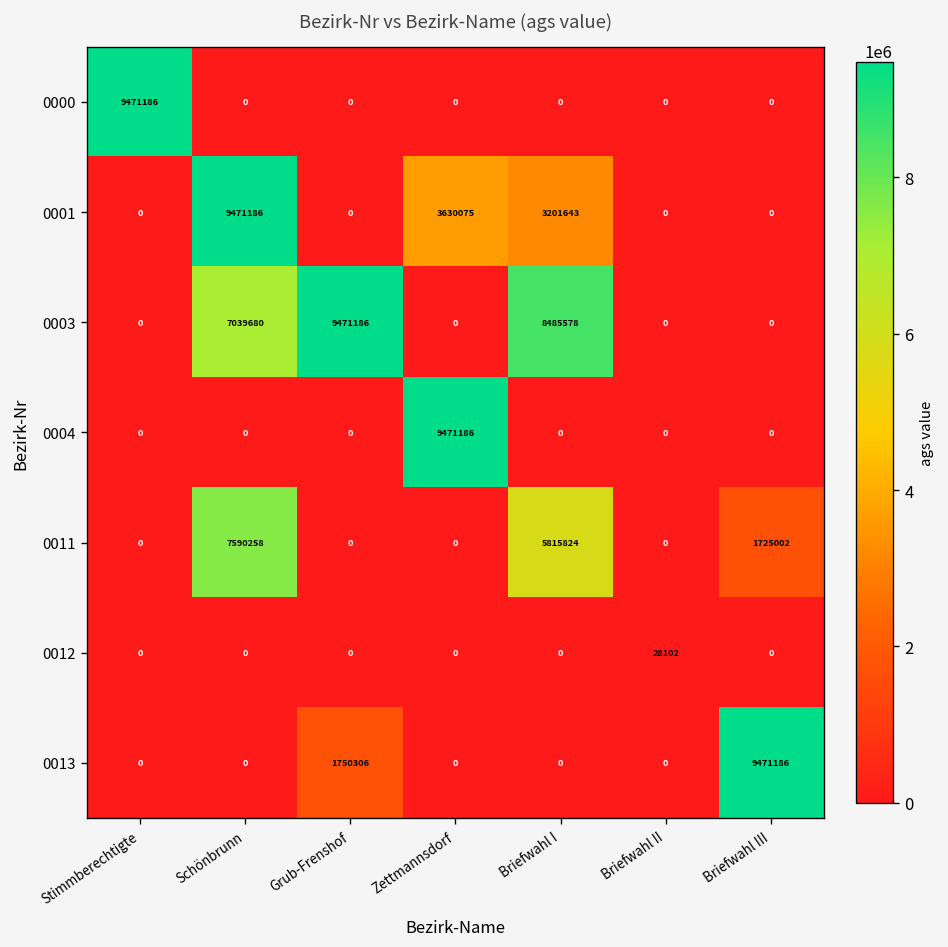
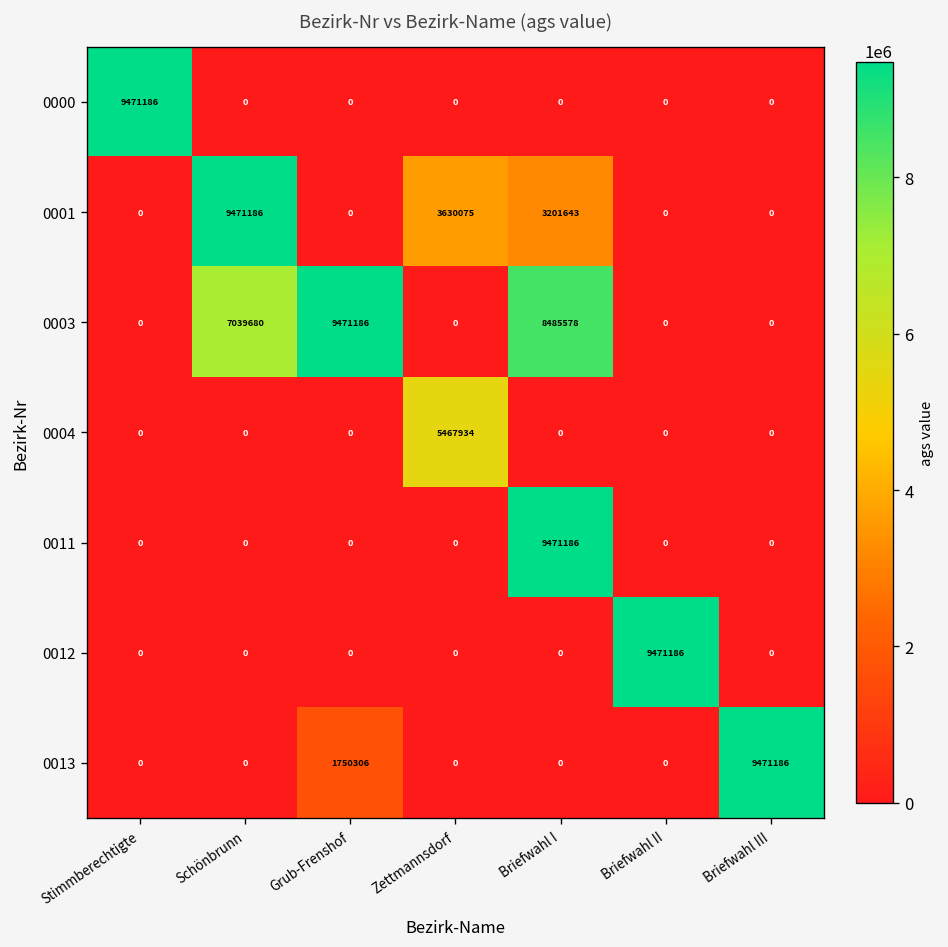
0004, Zettmannsdorf: 9471186 -> 5467934
0011, Schönbrunn: 7590258 -> 0
0011, Briefwahl I: 5815824 -> 9471186
0011, Briefwahl III: 1725002 -> 0
0012, Briefwahl II: 28102 -> 9471186
